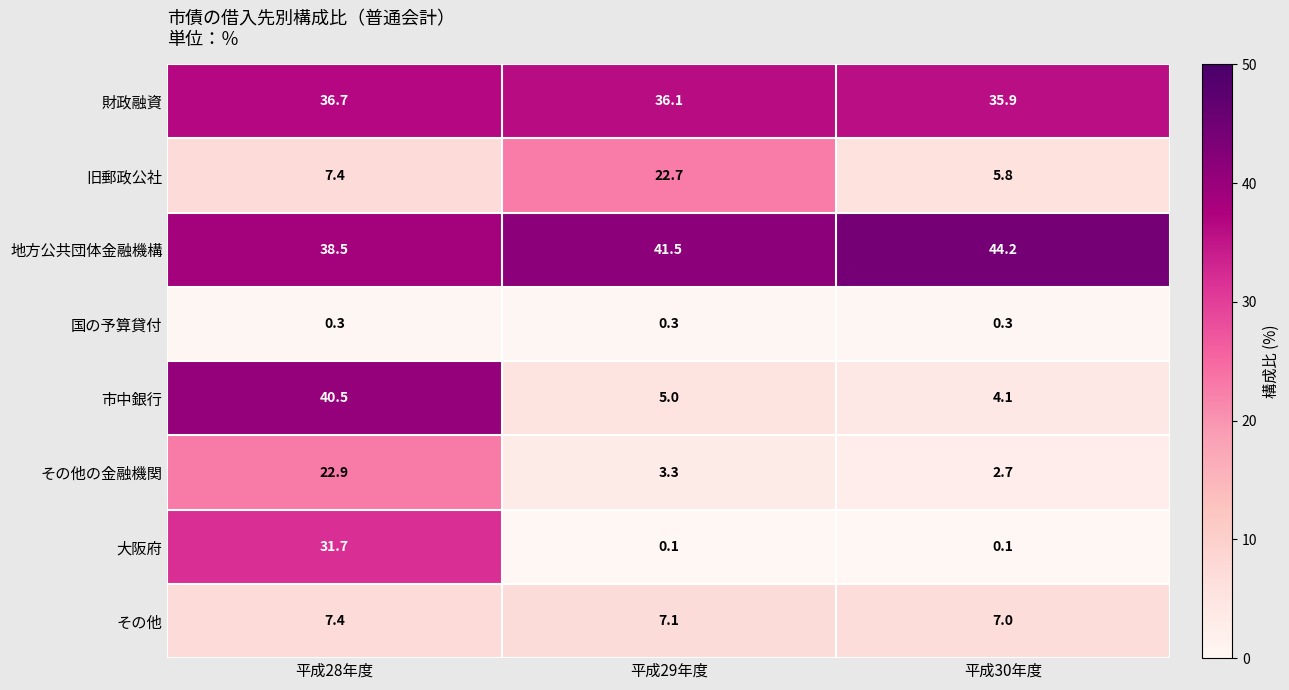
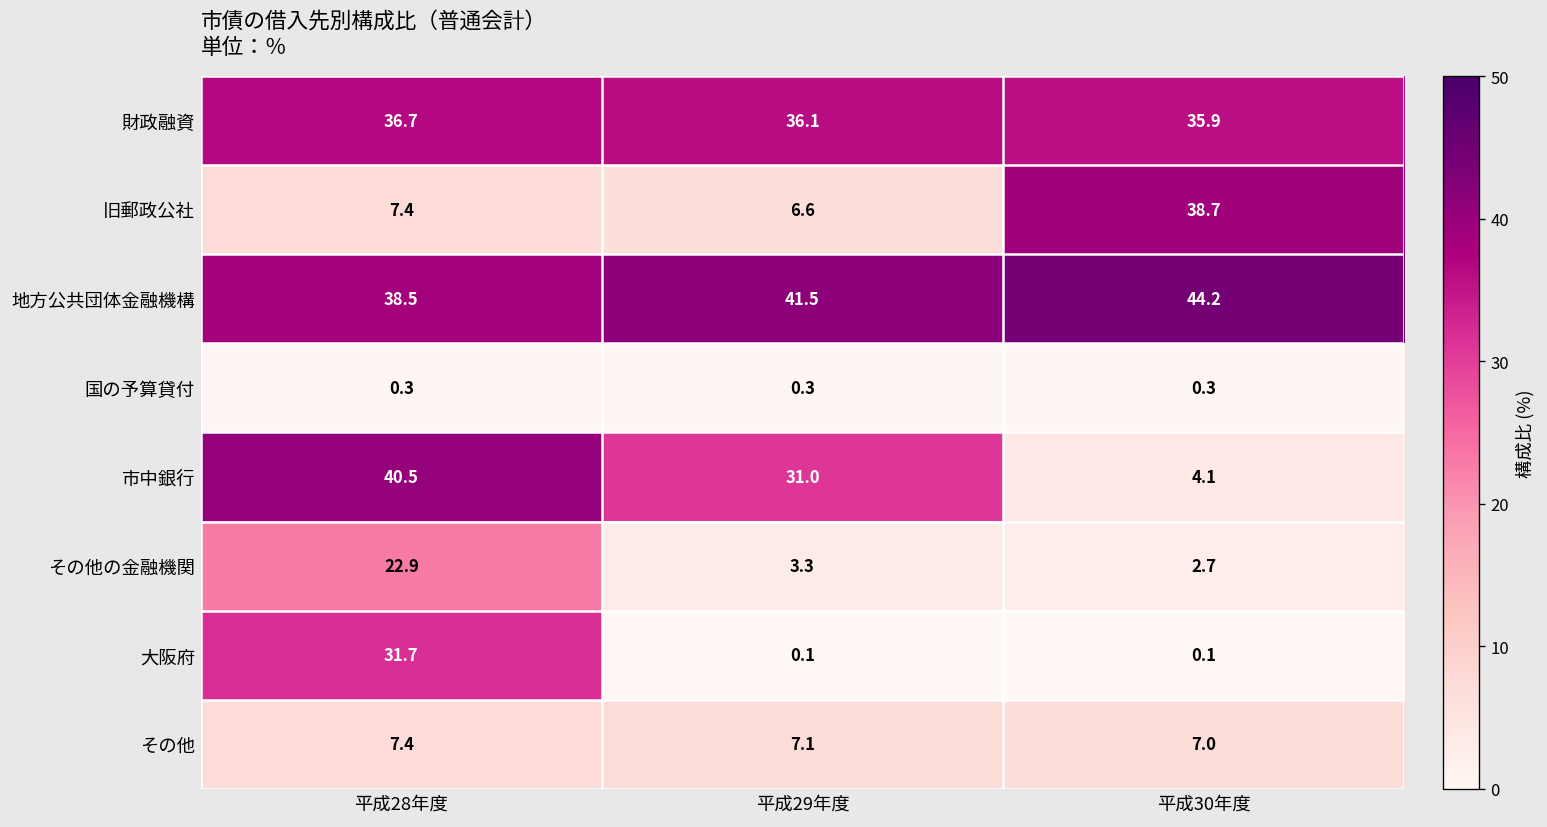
旧郵政公社, 平成29年度: 22.7 -> 6.6
旧郵政公社, 平成30年度: 5.8 -> 38.7
市中銀行, 平成29年度: 5.0 -> 31.0
